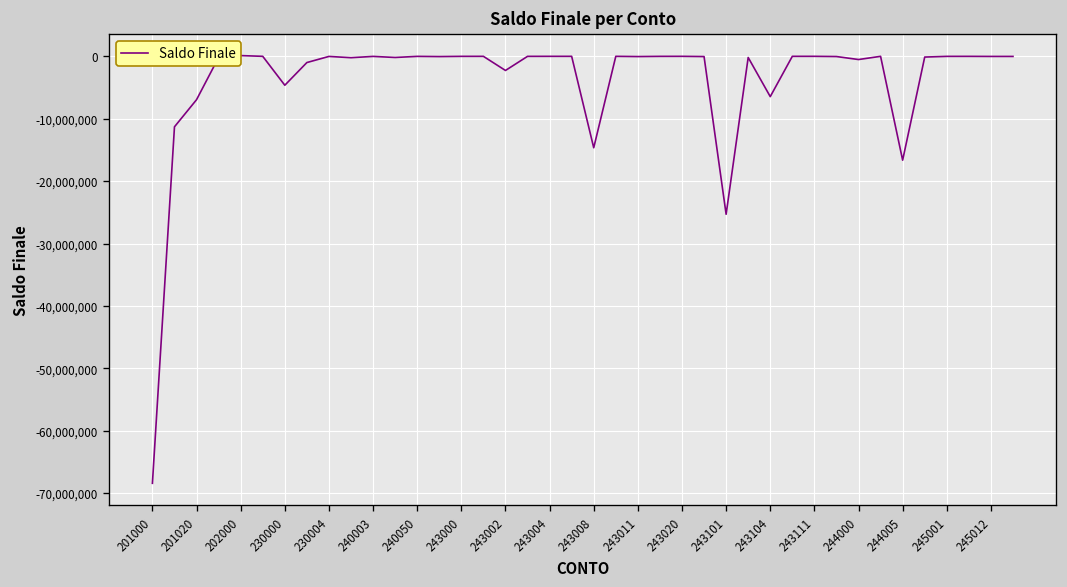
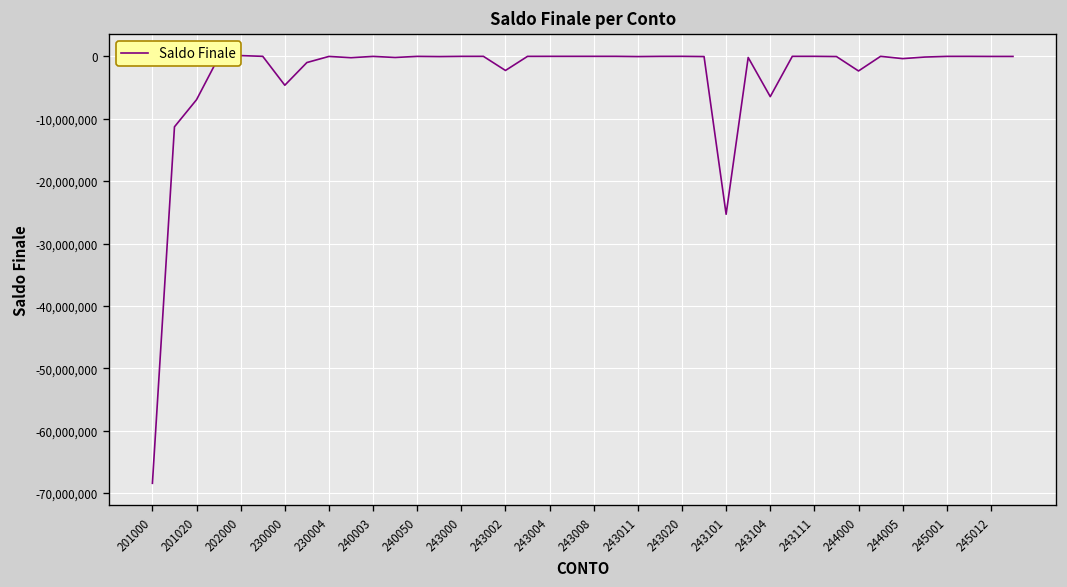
243008: -15,000,000 -> 0
244000: -1,000,000 -> -2,000,000
244005: -17,000,000 -> 0
